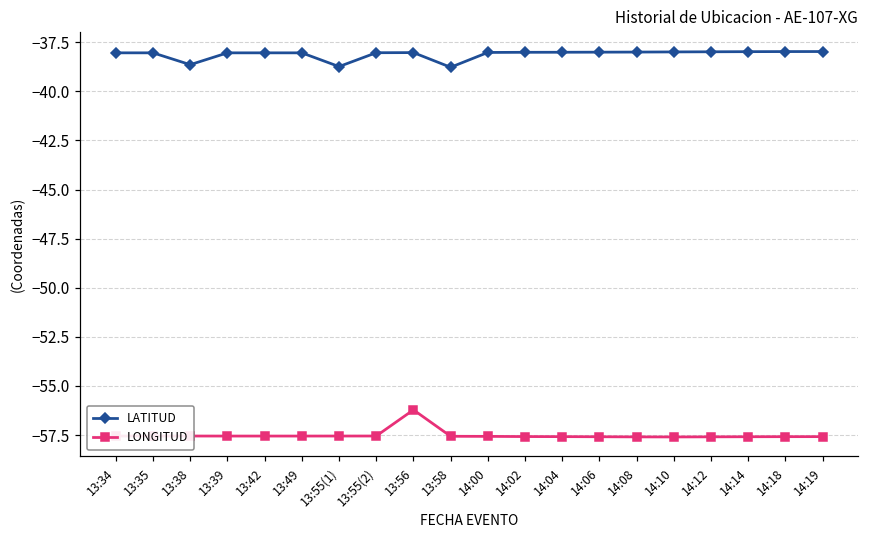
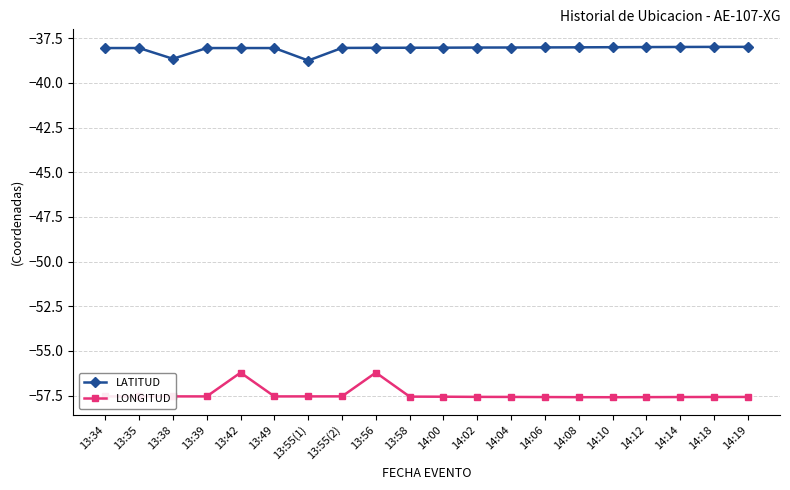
LONGITUD, 13:42: -57.5 -> -56.2
LATITUD, 13:58: -38.8 -> -38.0
